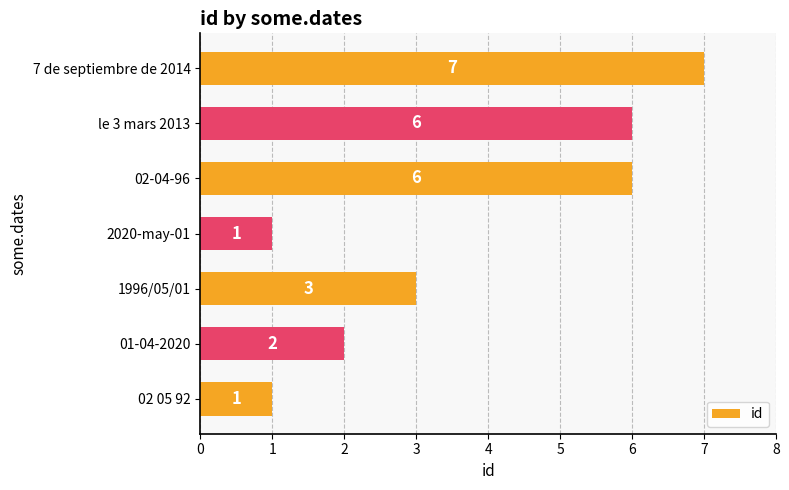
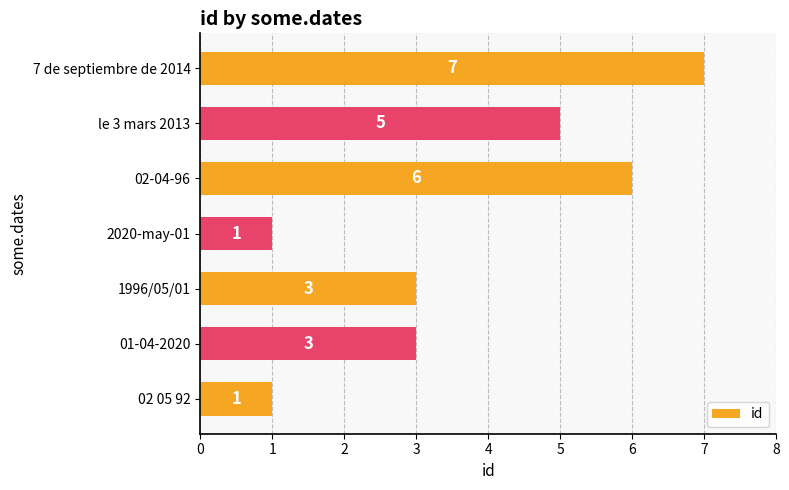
le 3 mars 2013: 6 -> 5
01-04-2020: 2 -> 3
